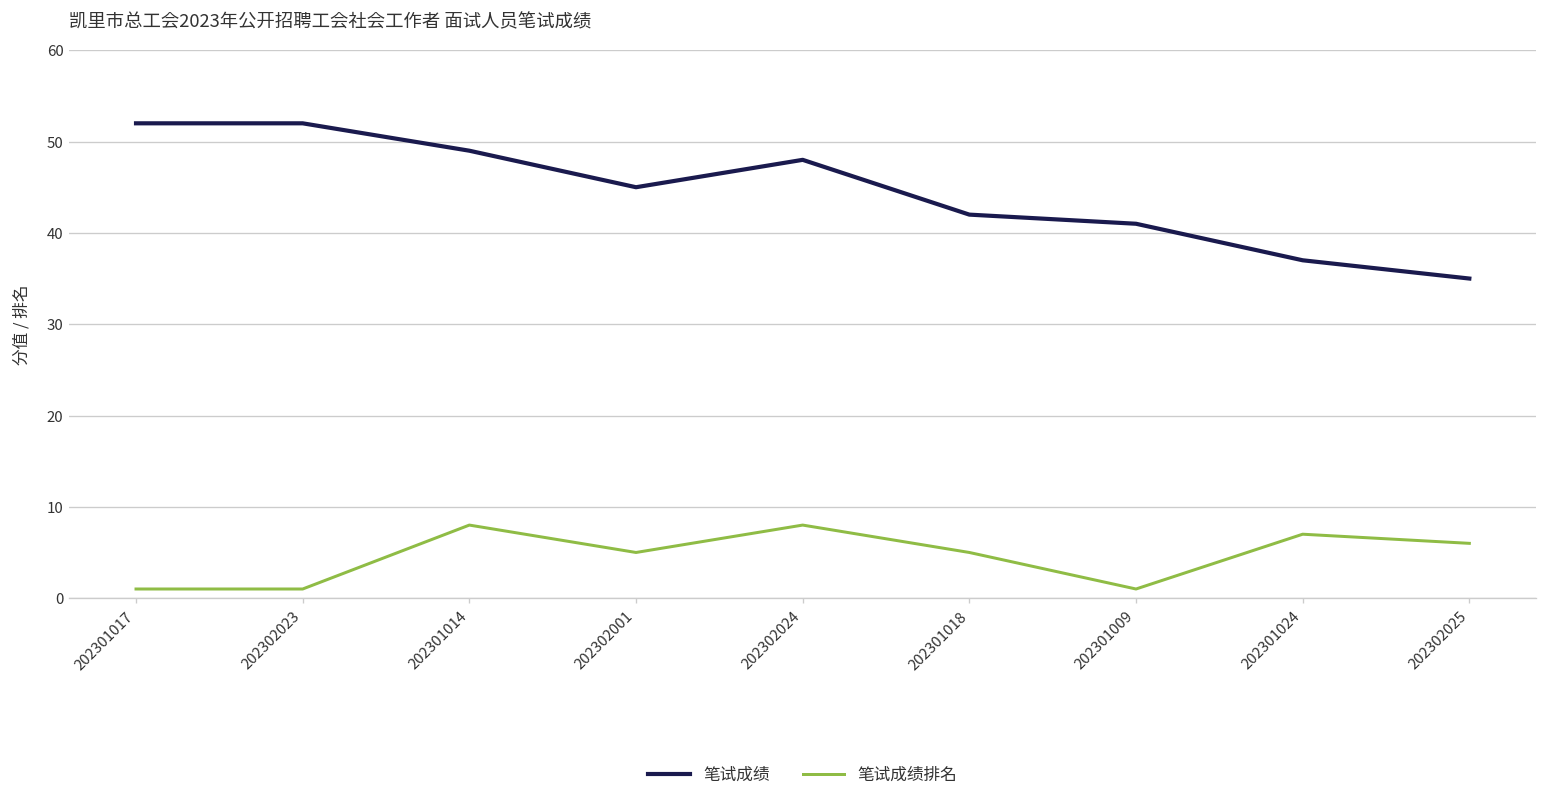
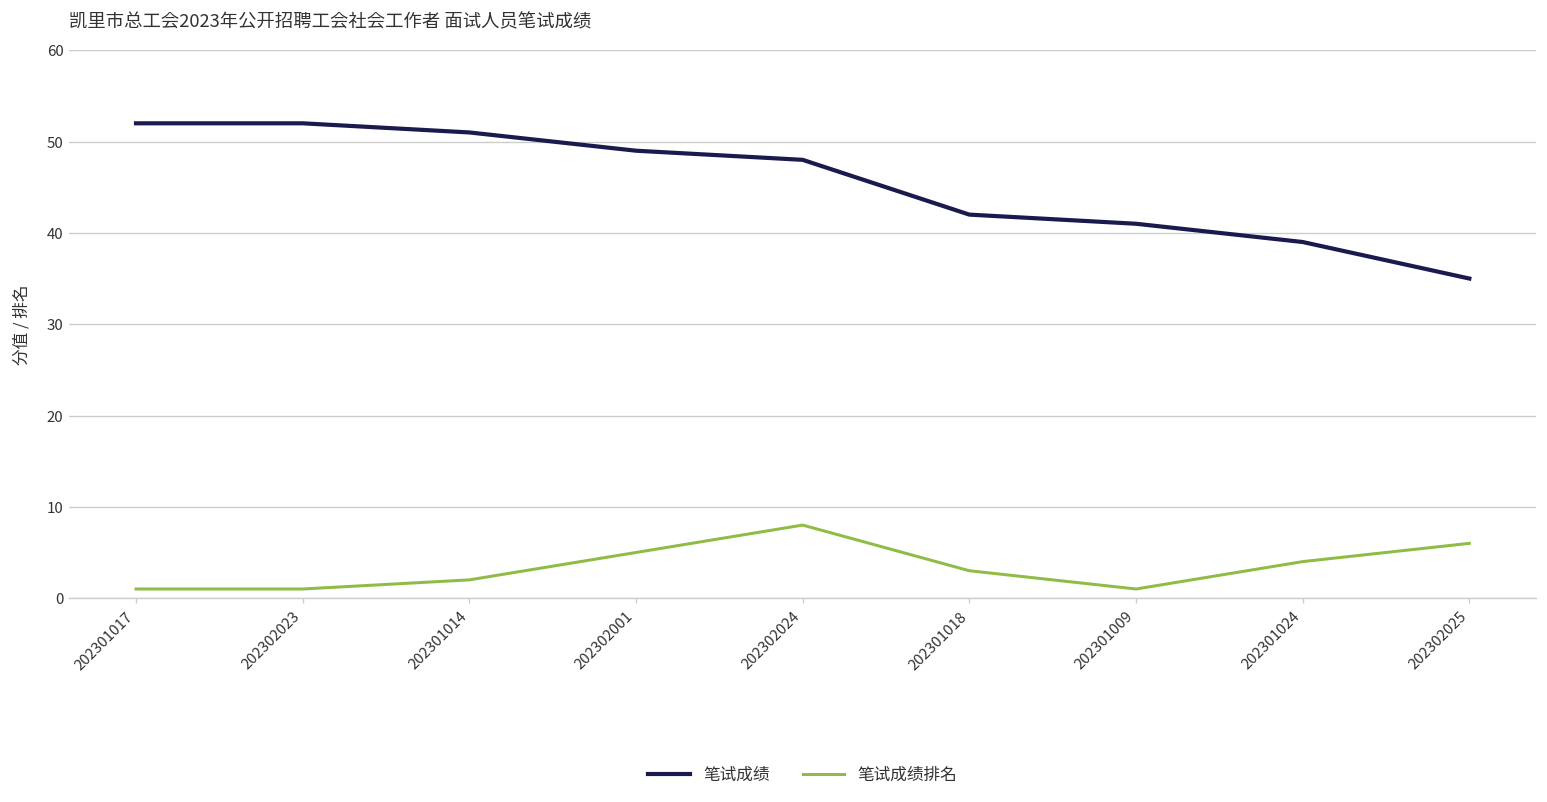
笔试成绩, 202301014: 49 -> 51
笔试成绩排名, 202301014: 8 -> 2
笔试成绩, 202302001: 45 -> 49
笔试成绩排名, 202301018: 5 -> 3
笔试成绩, 202301024: 37 -> 39
笔试成绩排名, 202301024: 7 -> 4
